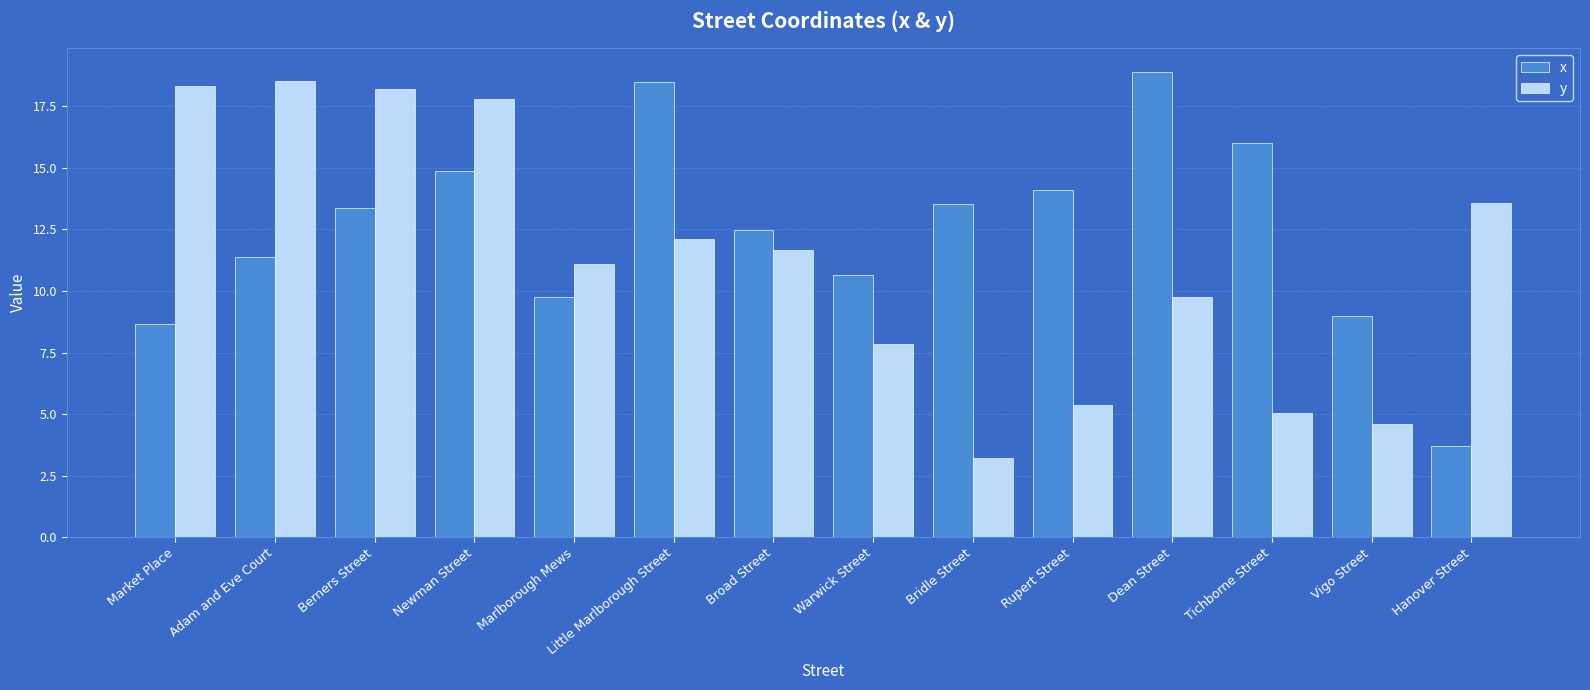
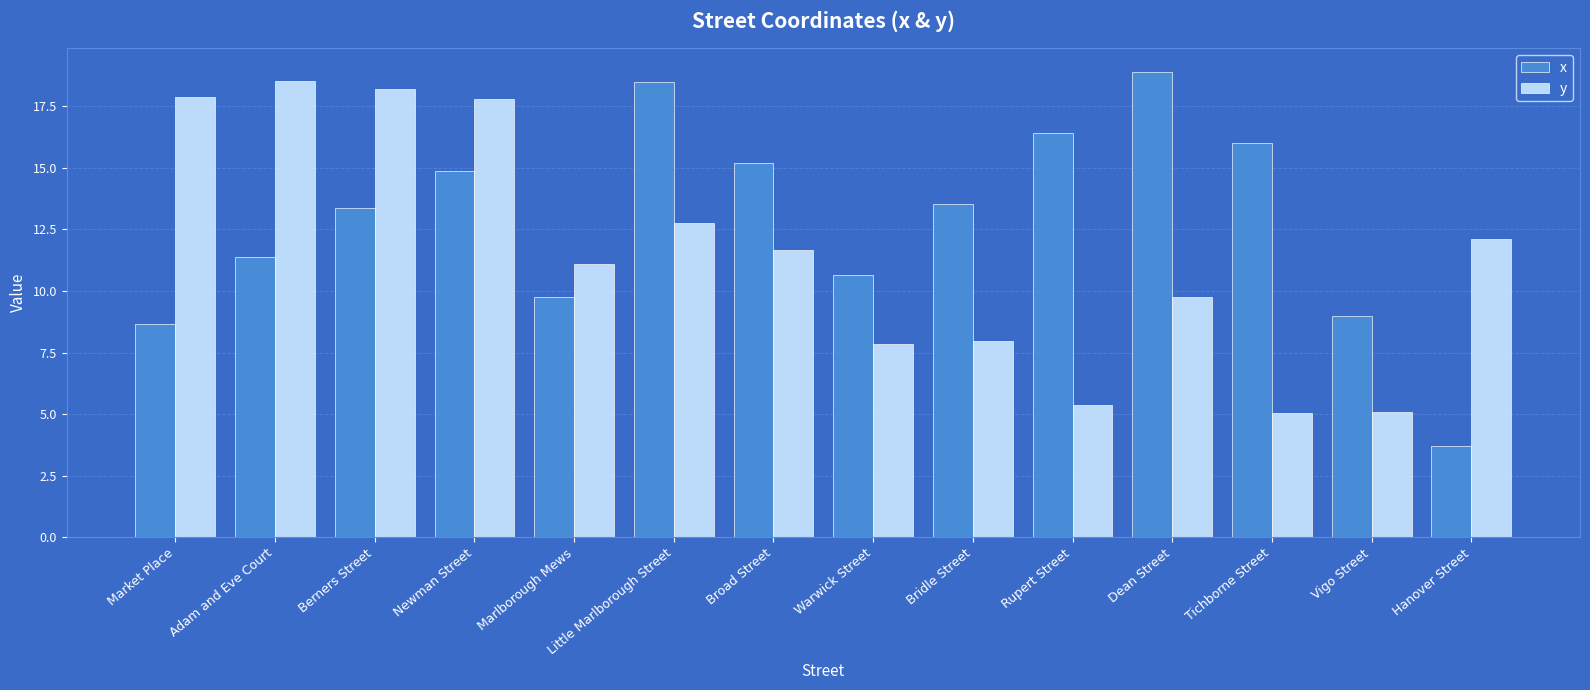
y, Market Place: 18.3 -> 17.9
y, Little Marlborough Street: 12.1 -> 12.8
x, Broad Street: 12.5 -> 15.2
y, Bridle Street: 3.2 -> 8.0
x, Rupert Street: 14.1 -> 16.4
y, Vigo Street: 4.6 -> 5.1
y, Hanover Street: 13.6 -> 12.1
